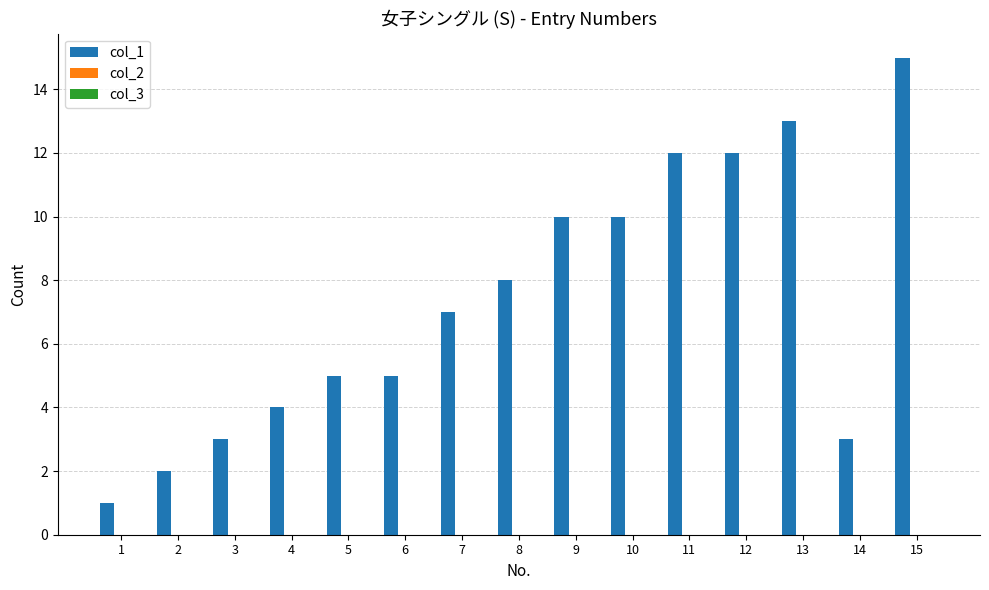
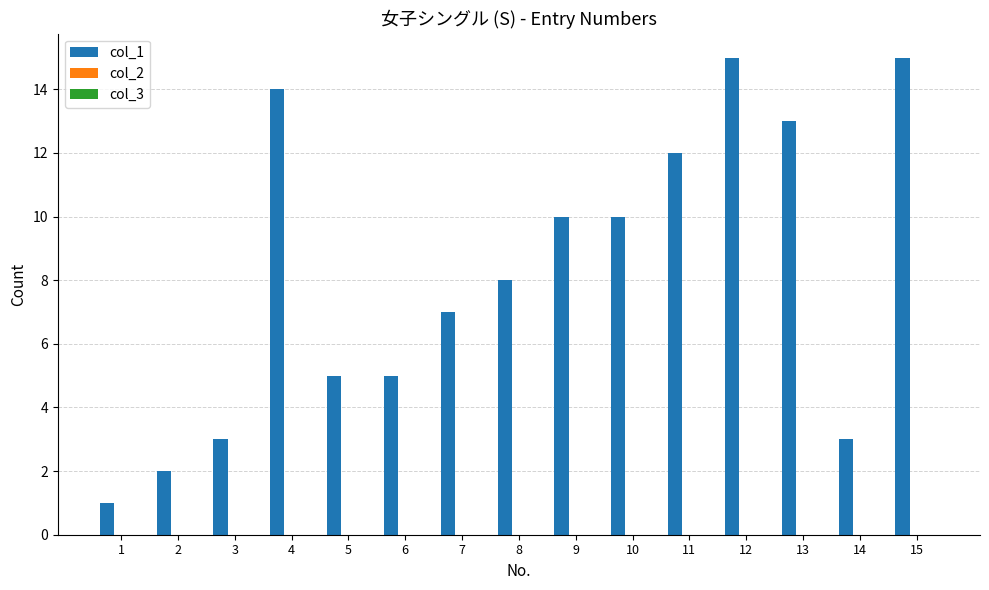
col_1, 4: 4 -> 14
col_1, 12: 12 -> 15
